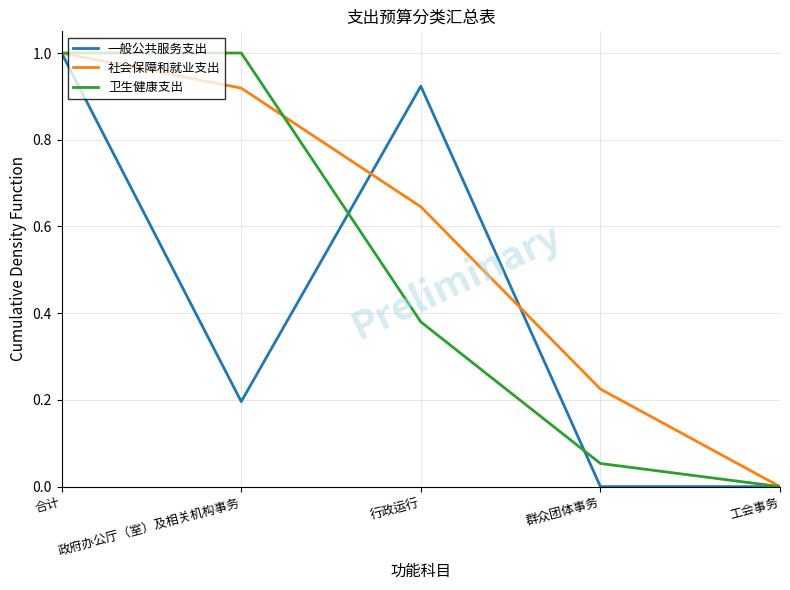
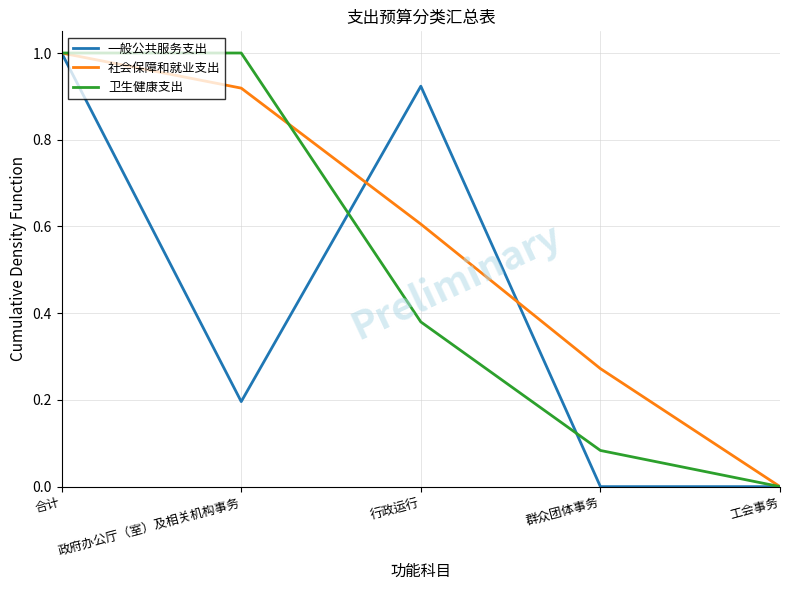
社会保障和就业支出, 行政运行: 0.65 -> 0.61
社会保障和就业支出, 群众团体事务: 0.23 -> 0.27
卫生健康支出, 群众团体事务: 0.05 -> 0.08
